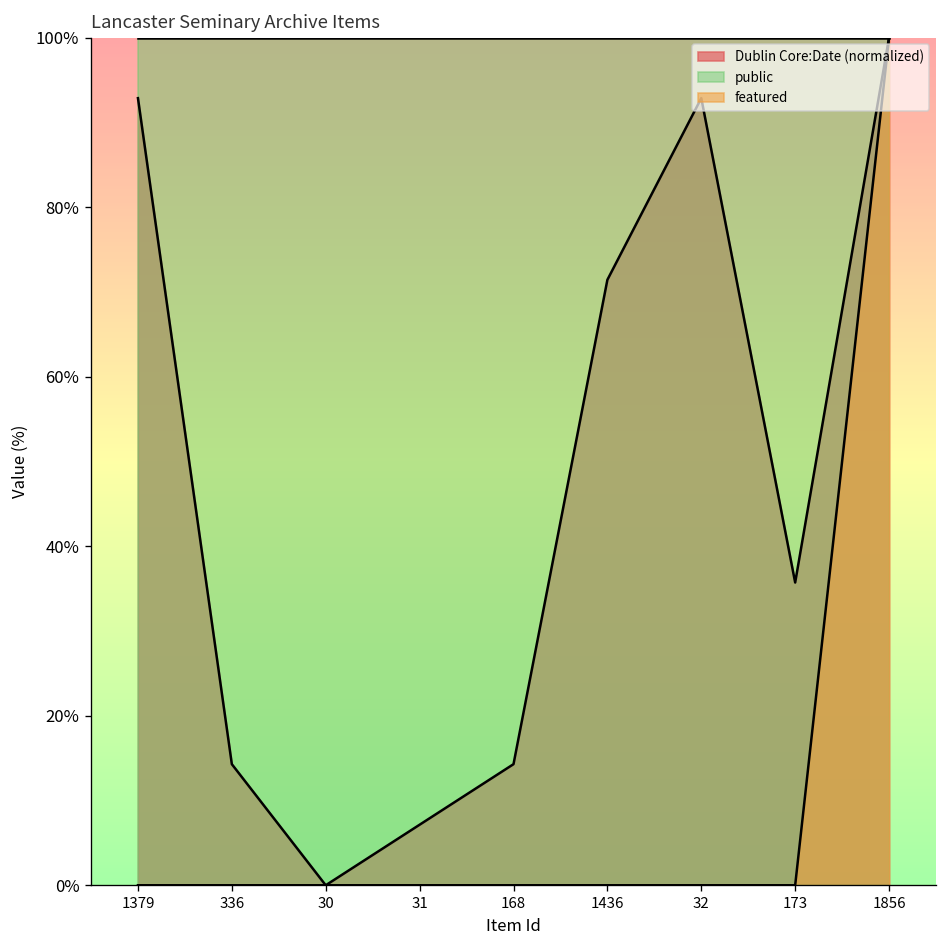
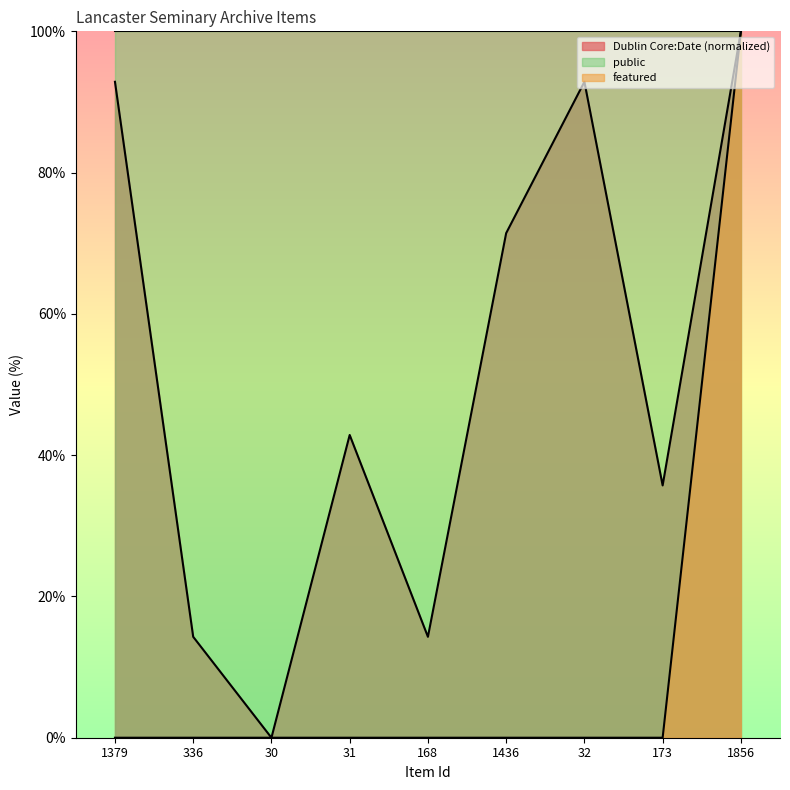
Dublin Core:Date (normalized), 31: 7% -> 43%
